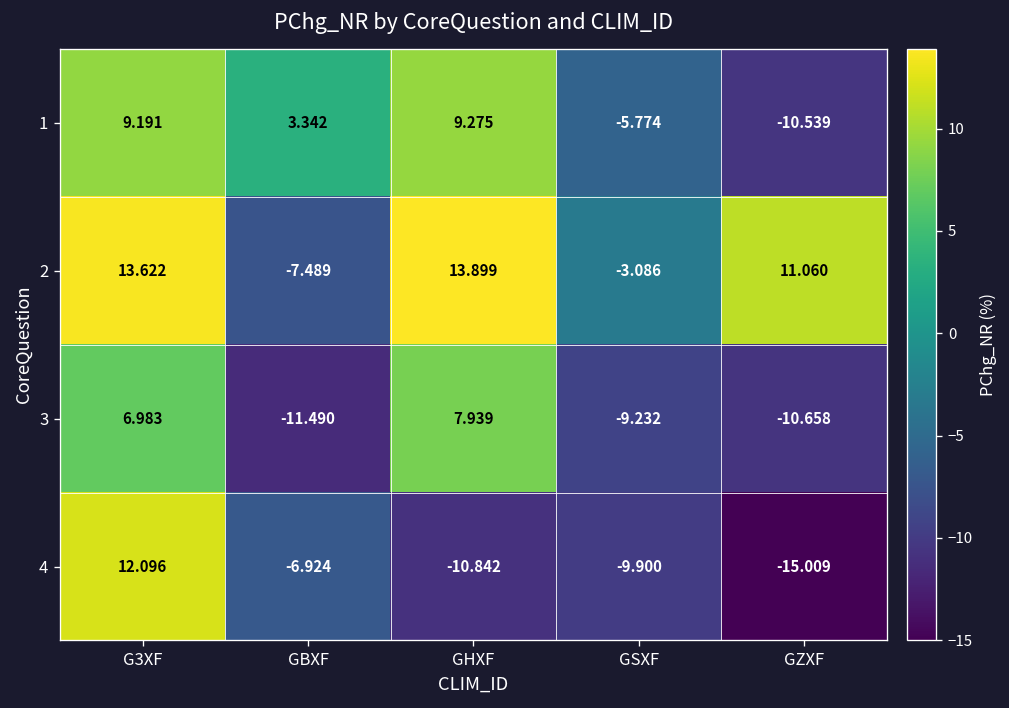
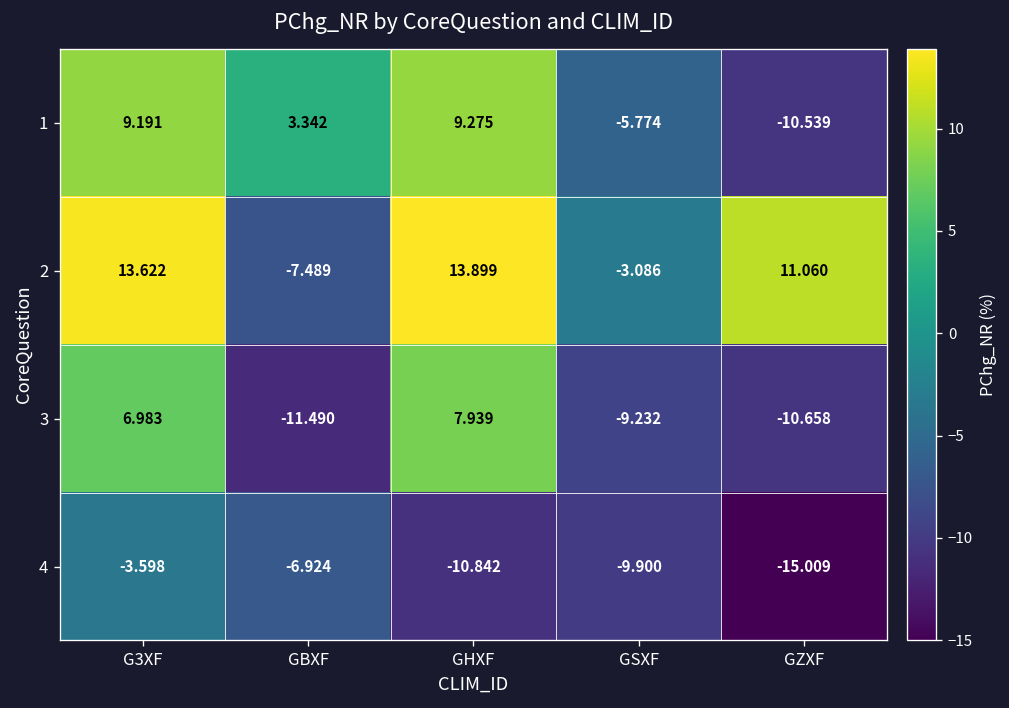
4, G3XF: 12.096 -> -3.598
